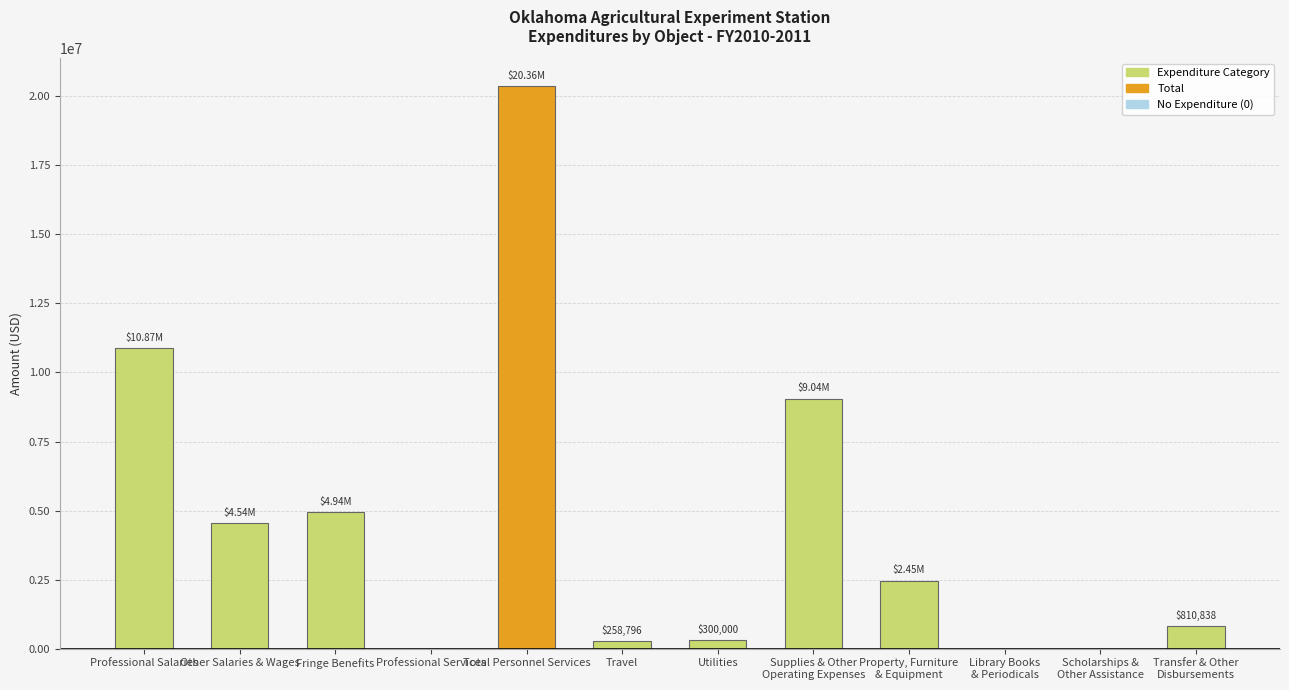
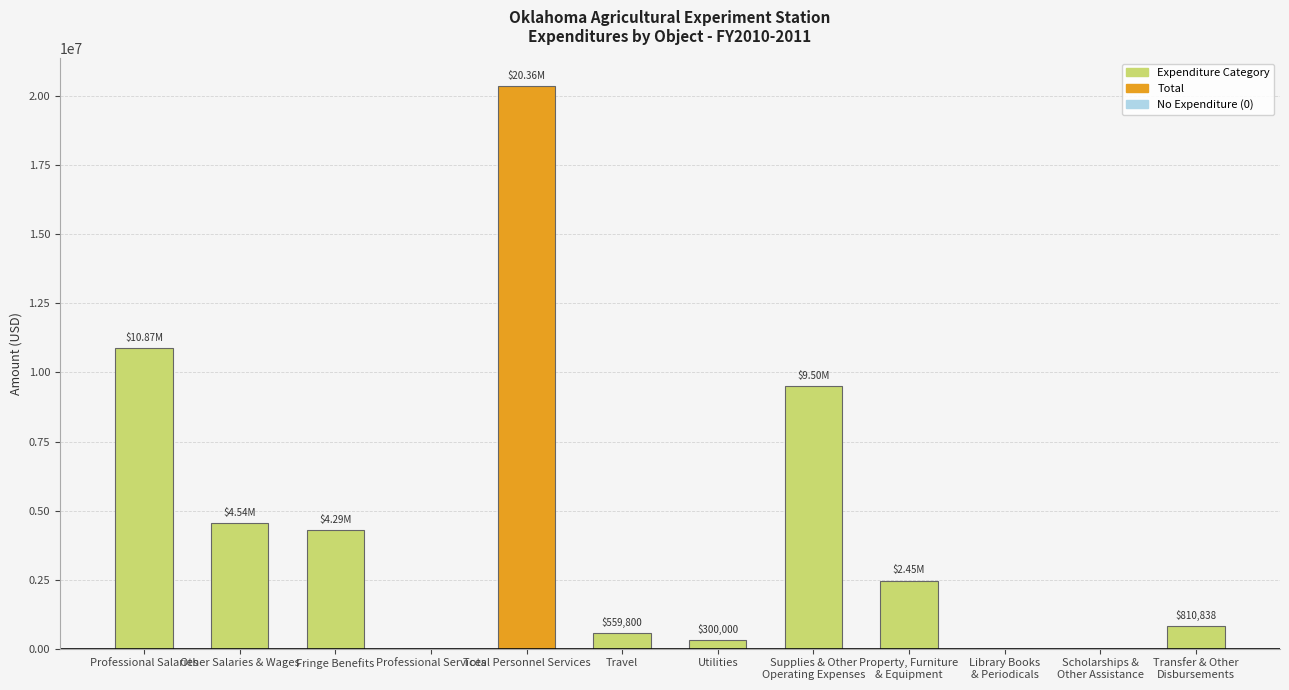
Fringe Benefits: $4.94M -> $4.29M
Travel: $258,796 -> $559,800
Supplies & Other Operating Expenses: $9.04M -> $9.50M
